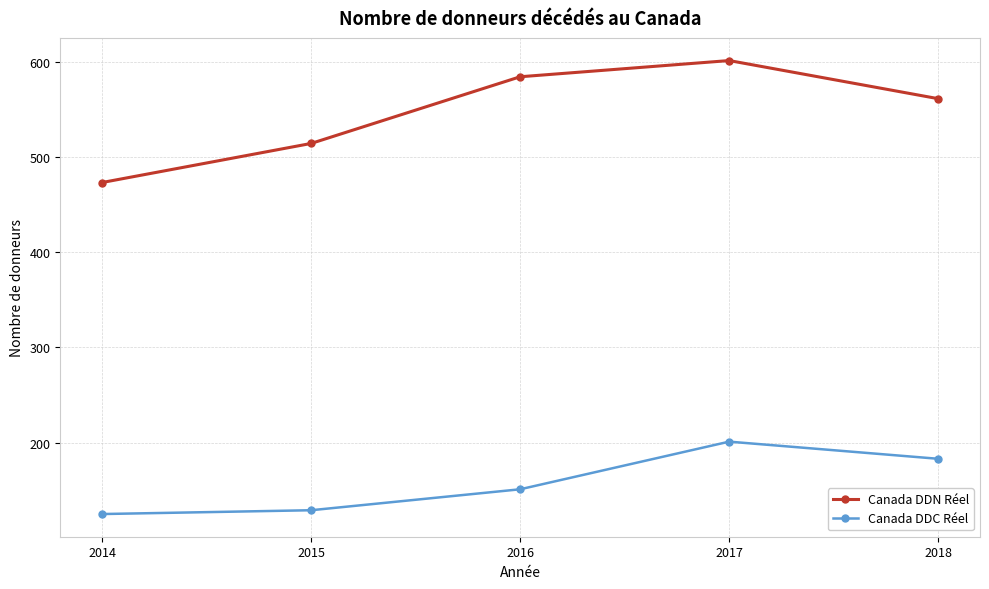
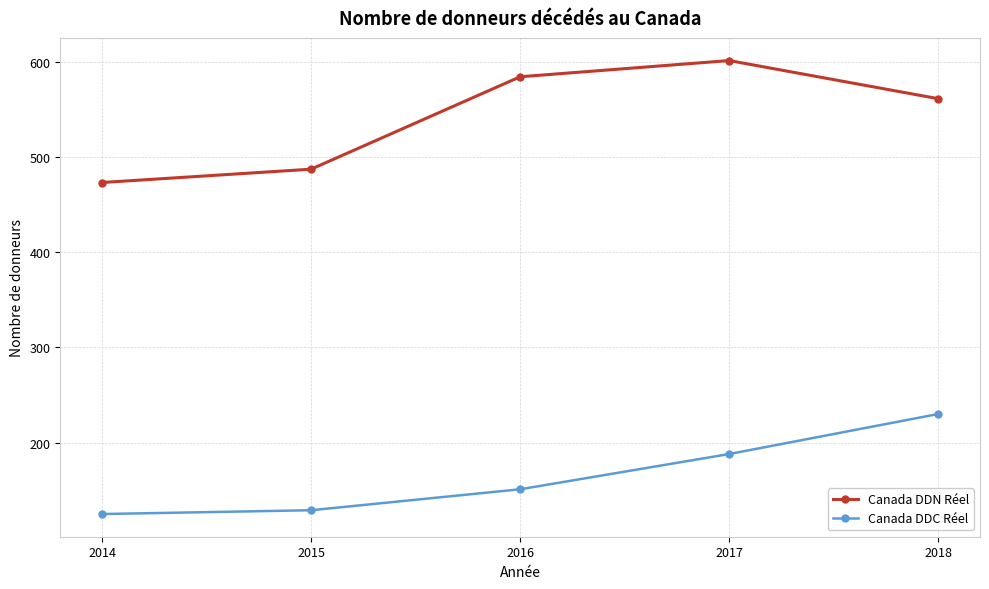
Canada DDN Réel, 2015: 510 -> 490
Canada DDC Réel, 2017: 200 -> 190
Canada DDC Réel, 2018: 180 -> 230
